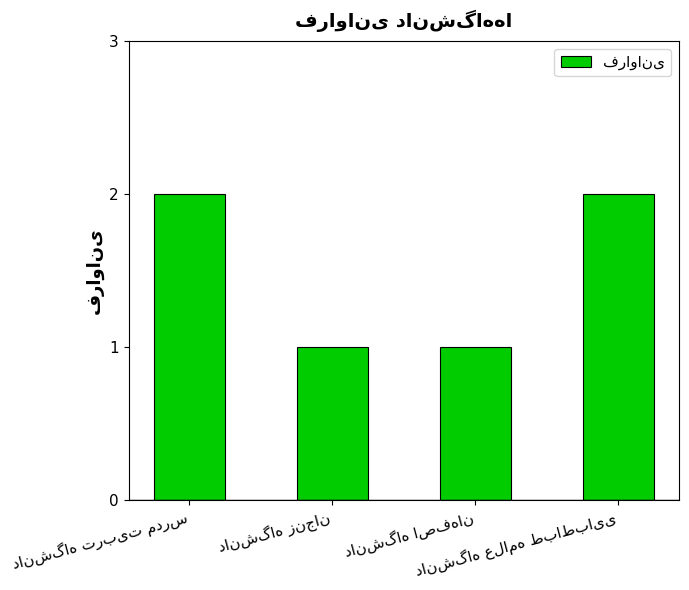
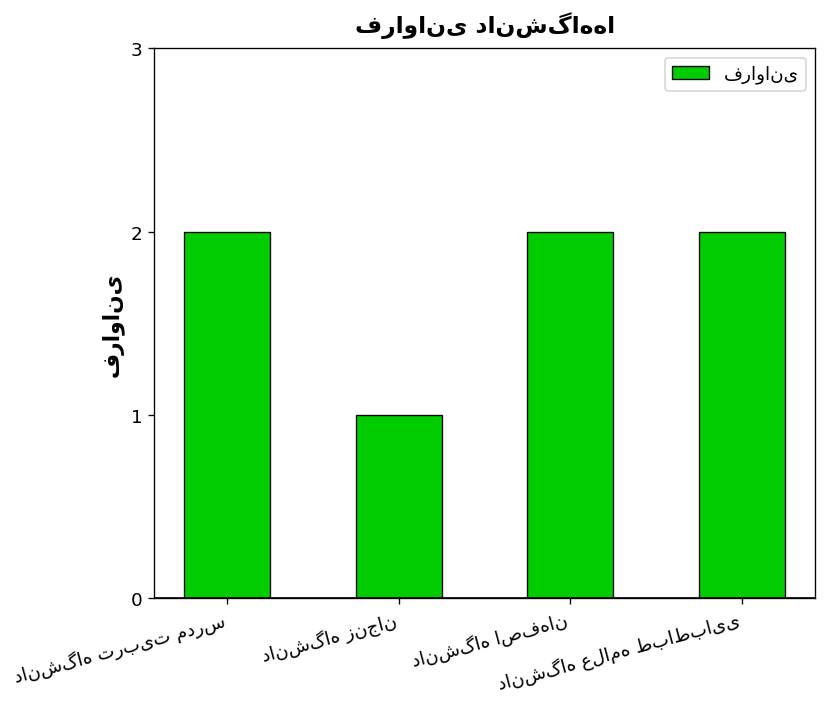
دانشگاه اصفهان: 1 -> 2
